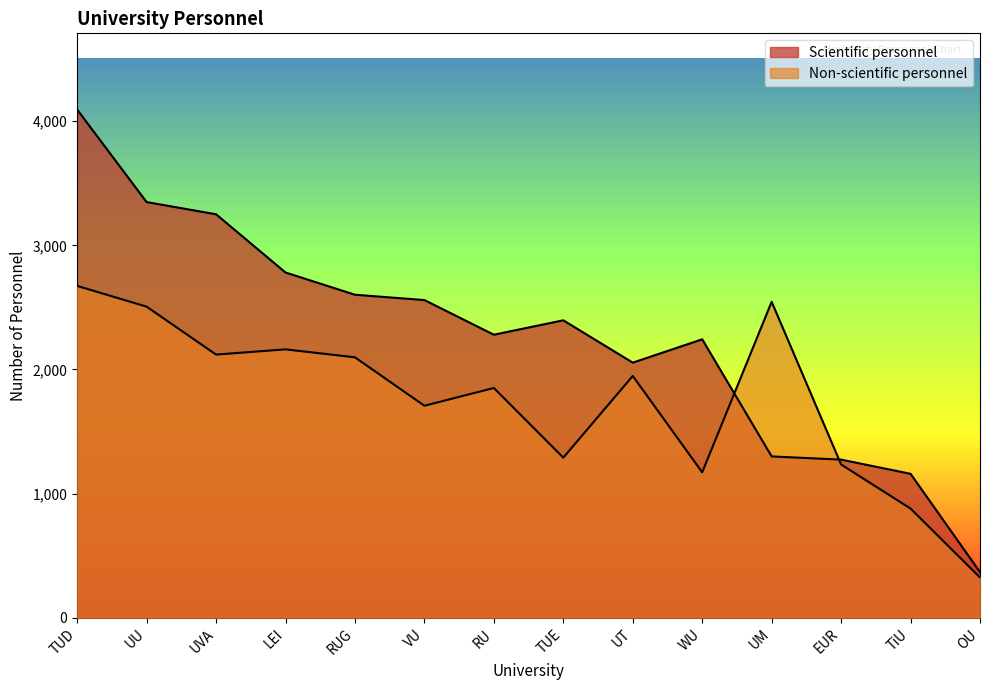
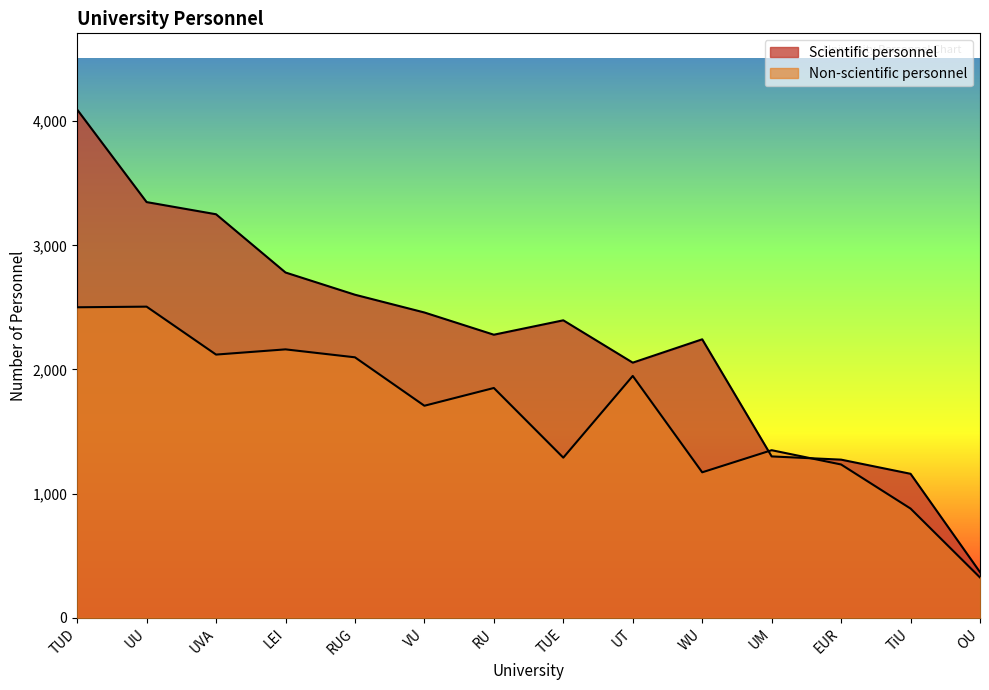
Non-scientific personnel, TUD: 2,670 -> 2,500
Scientific personnel, VU: 2,560 -> 2,460
Non-scientific personnel, UM: 2,550 -> 1,350
